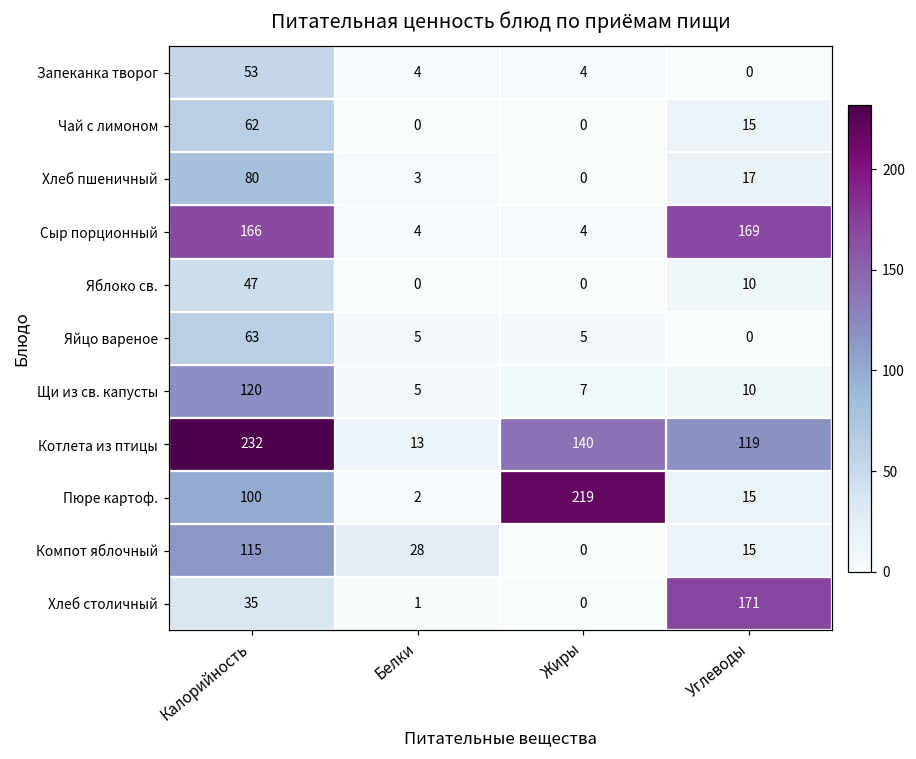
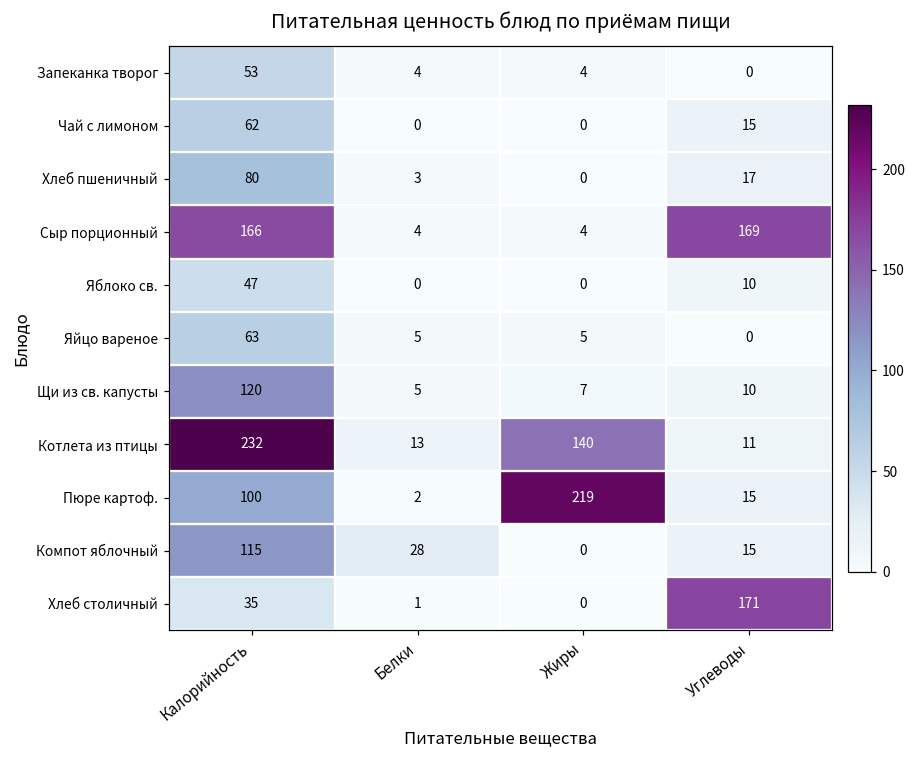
Котлета из птицы, Углеводы: 119 -> 11
